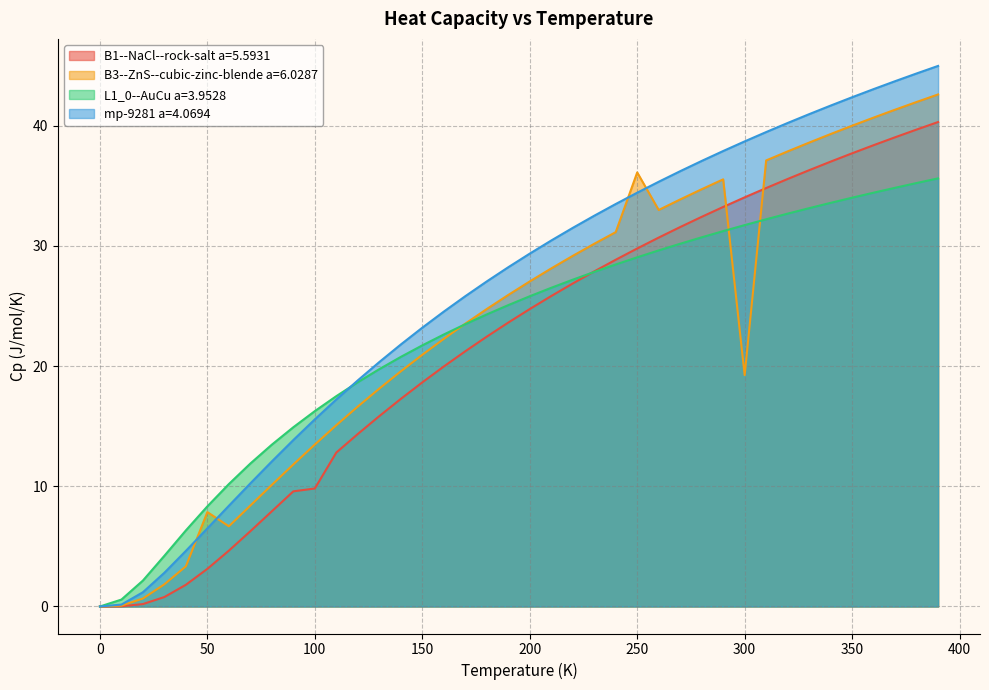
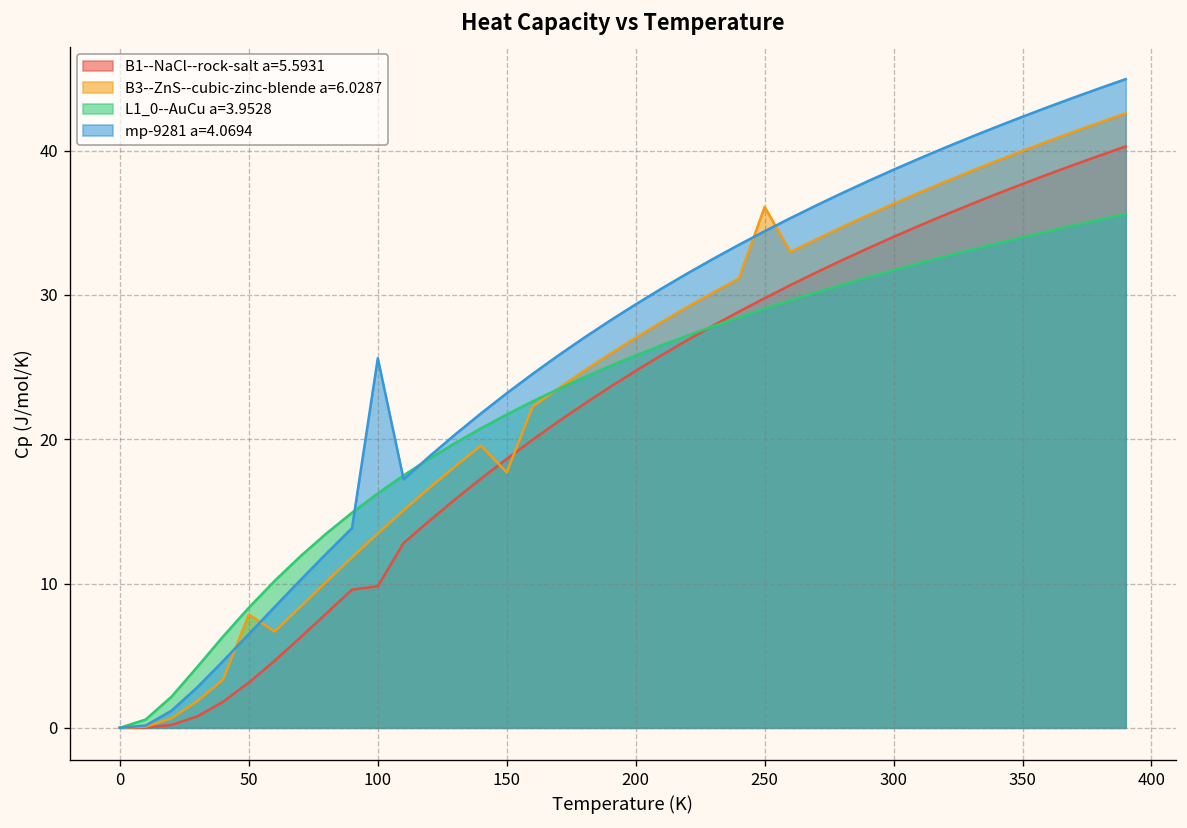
mp-9281 a=4.0694, 100: 15.6 -> 25.6
B3--ZnS--cubic-zinc-blende a=6.0287, 150: 20.9 -> 17.7
B3--ZnS--cubic-zinc-blende a=6.0287, 300: 19.2 -> 36.3
